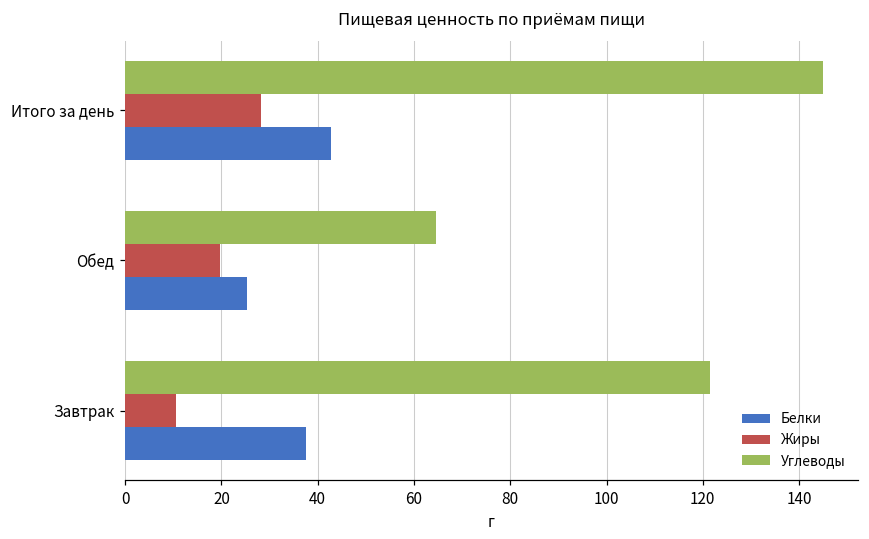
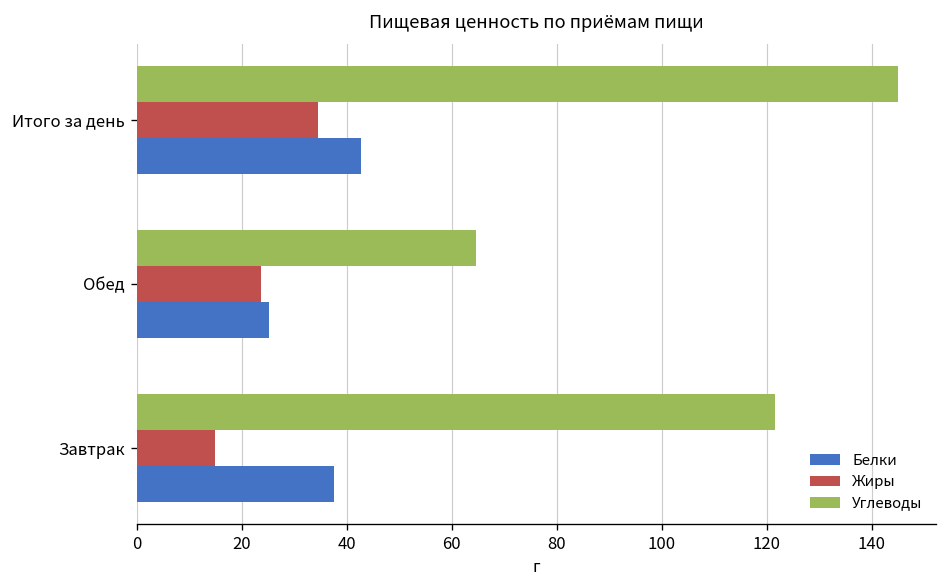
Жиры, Итого за день: 28 -> 35
Жиры, Обед: 20 -> 24
Жиры, Завтрак: 11 -> 15
